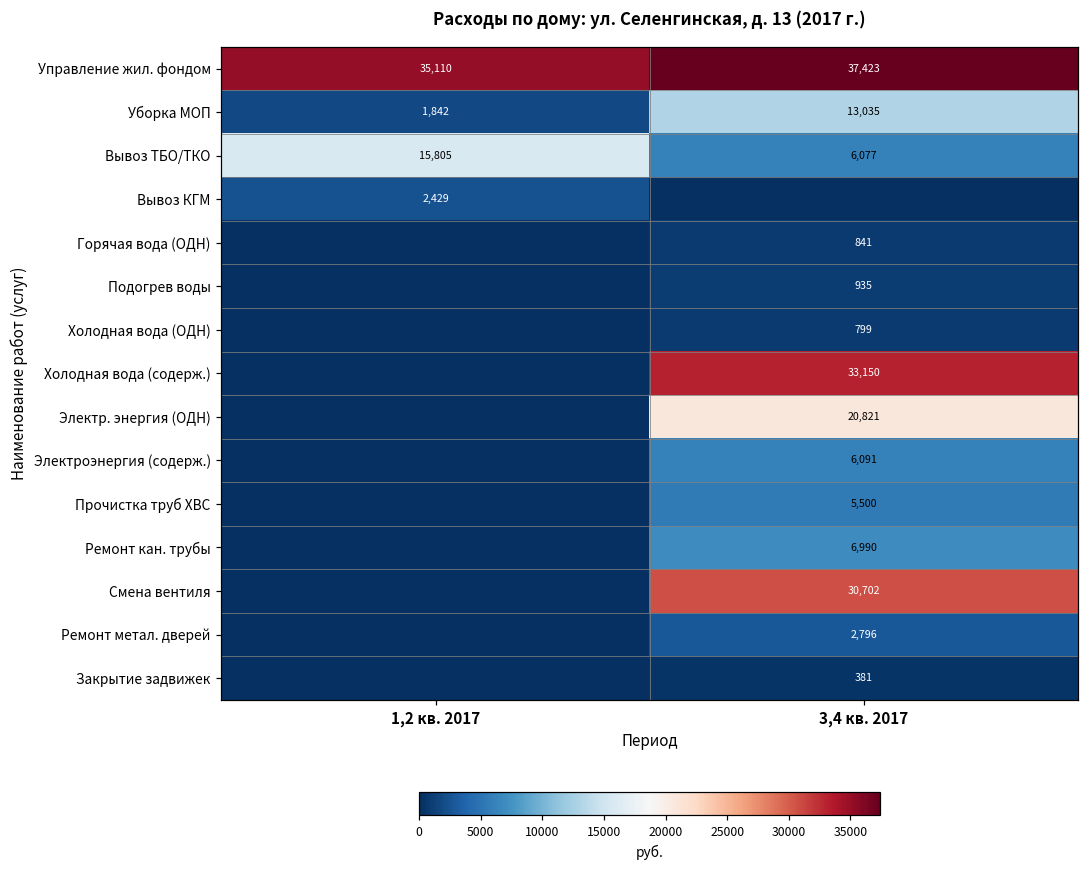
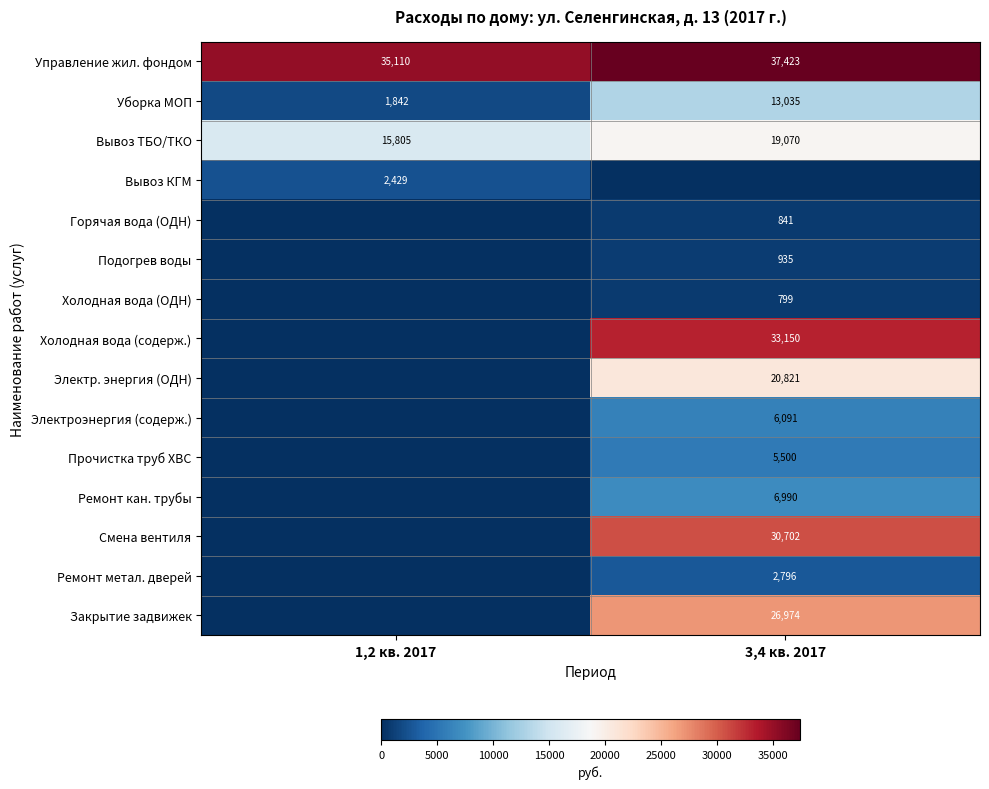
Вывоз ТБО/ТКО, 3,4 кв. 2017: 6,077 -> 19,070
Закрытие задвижек, 3,4 кв. 2017: 381 -> 26,974
